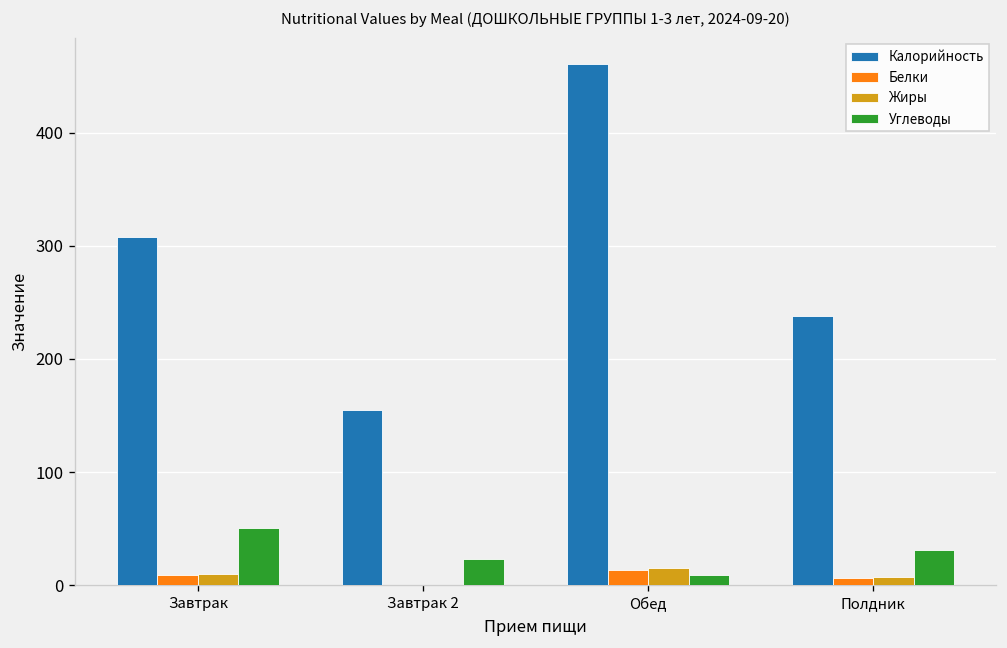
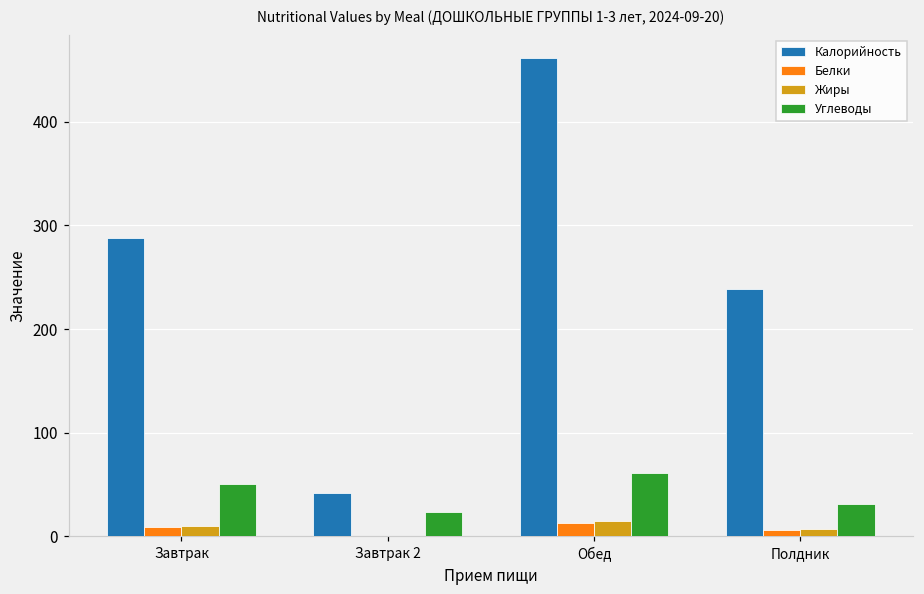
Калорийность, Завтрак: 310 -> 290
Калорийность, Завтрак 2: 150 -> 40
Углеводы, Обед: 10 -> 60
